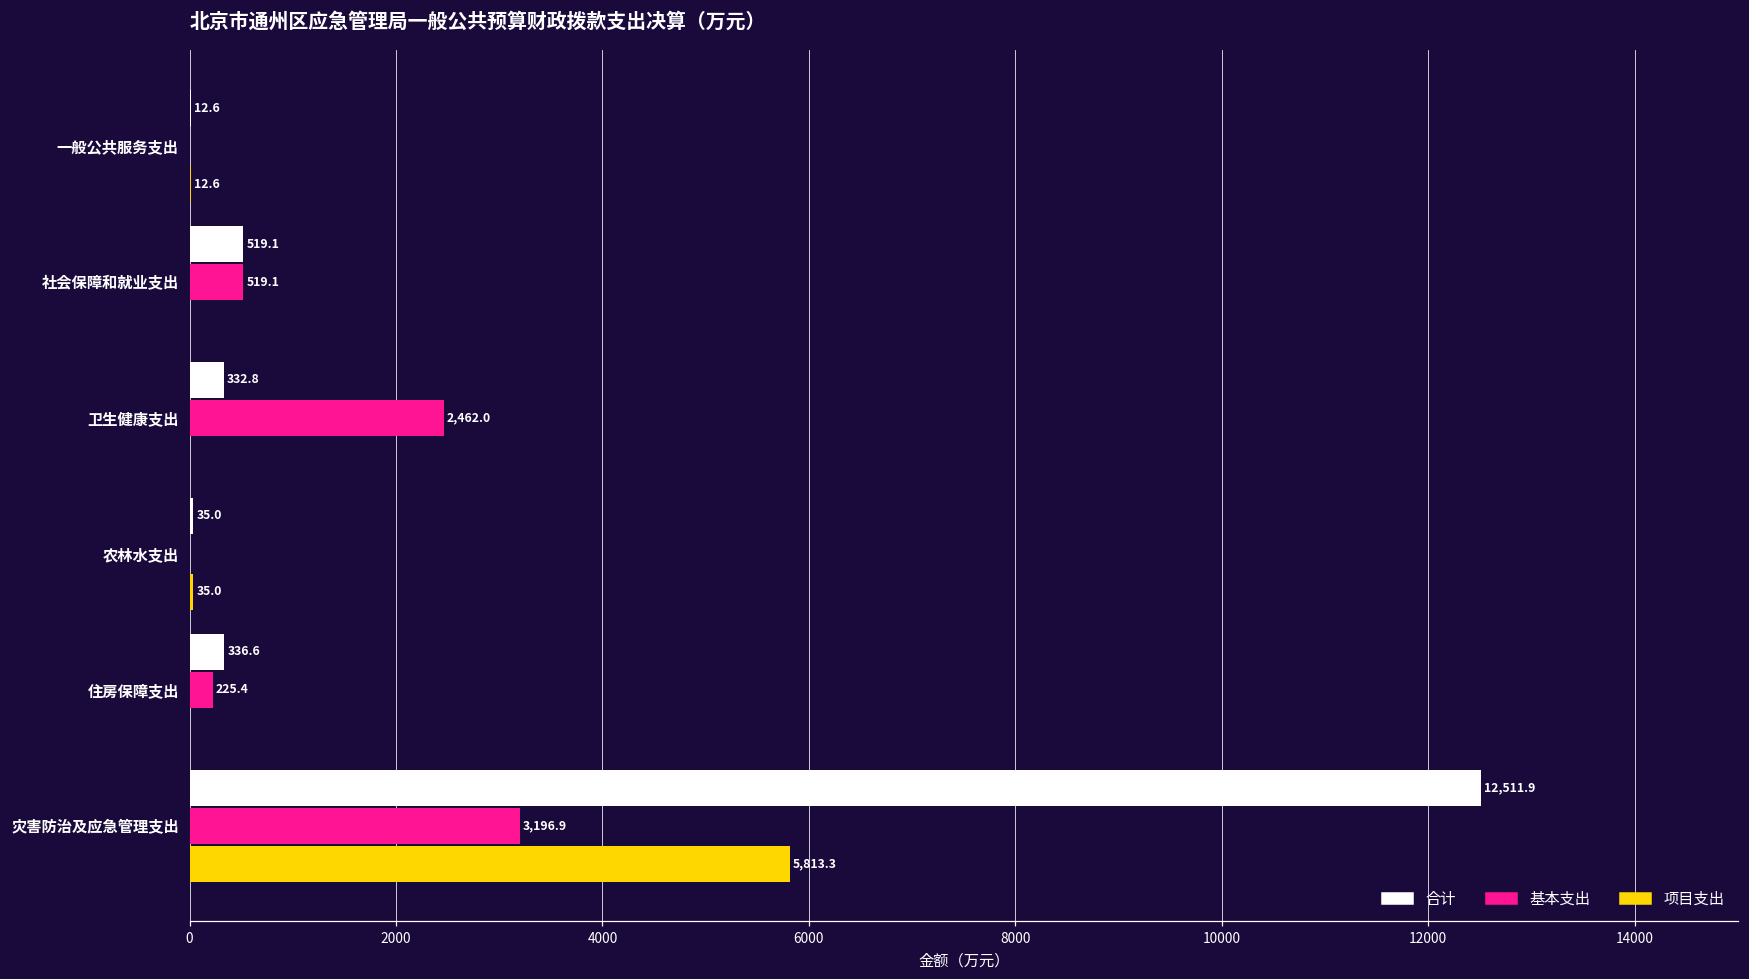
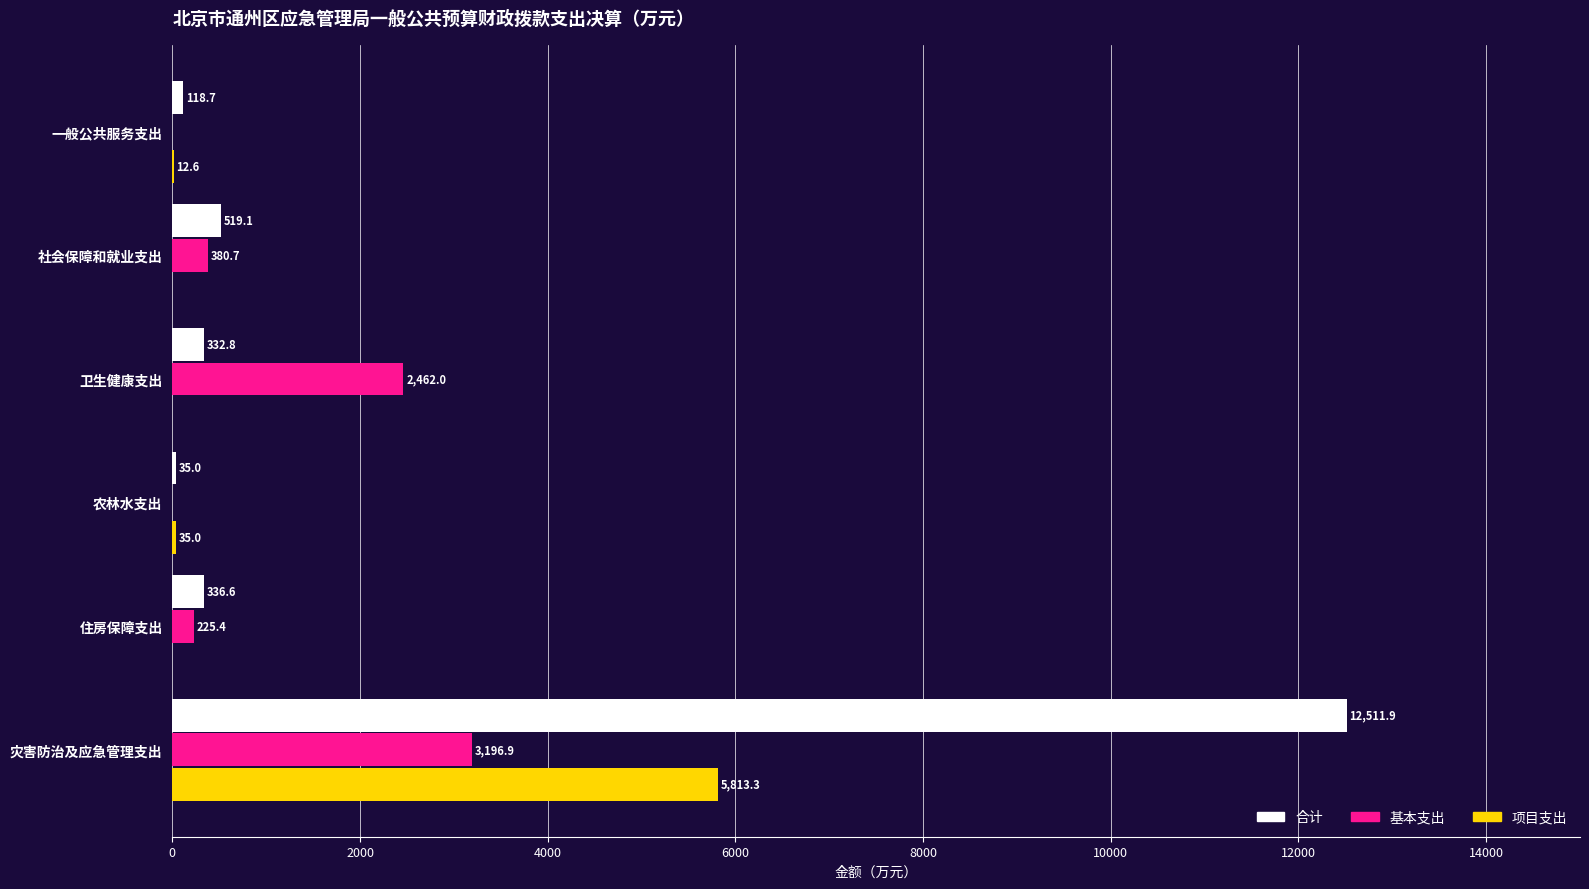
合计, 一般公共服务支出: 12.6 -> 118.7
基本支出, 社会保障和就业支出: 519.1 -> 380.7
